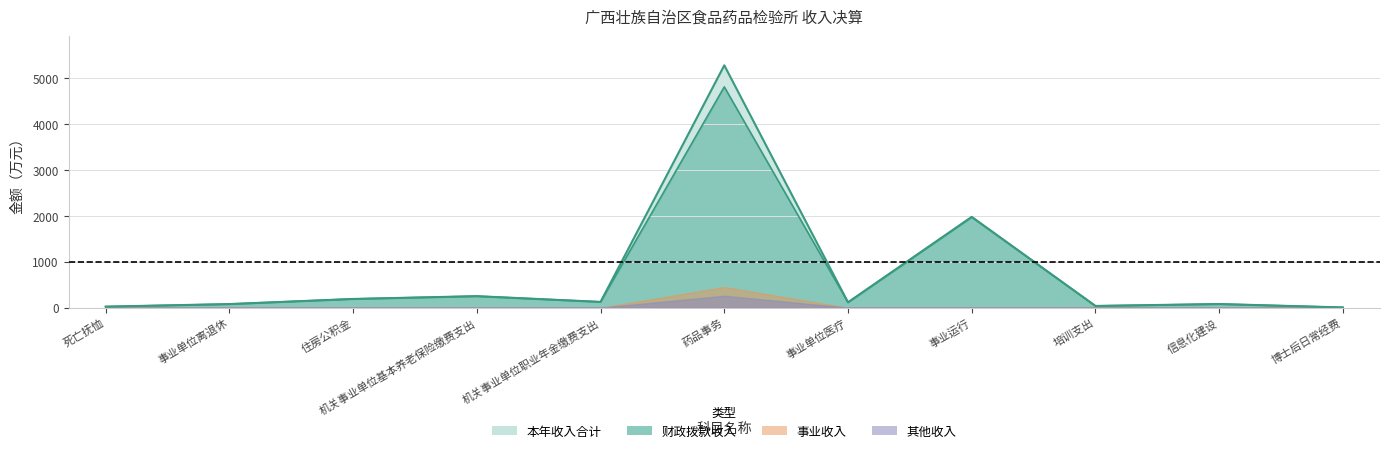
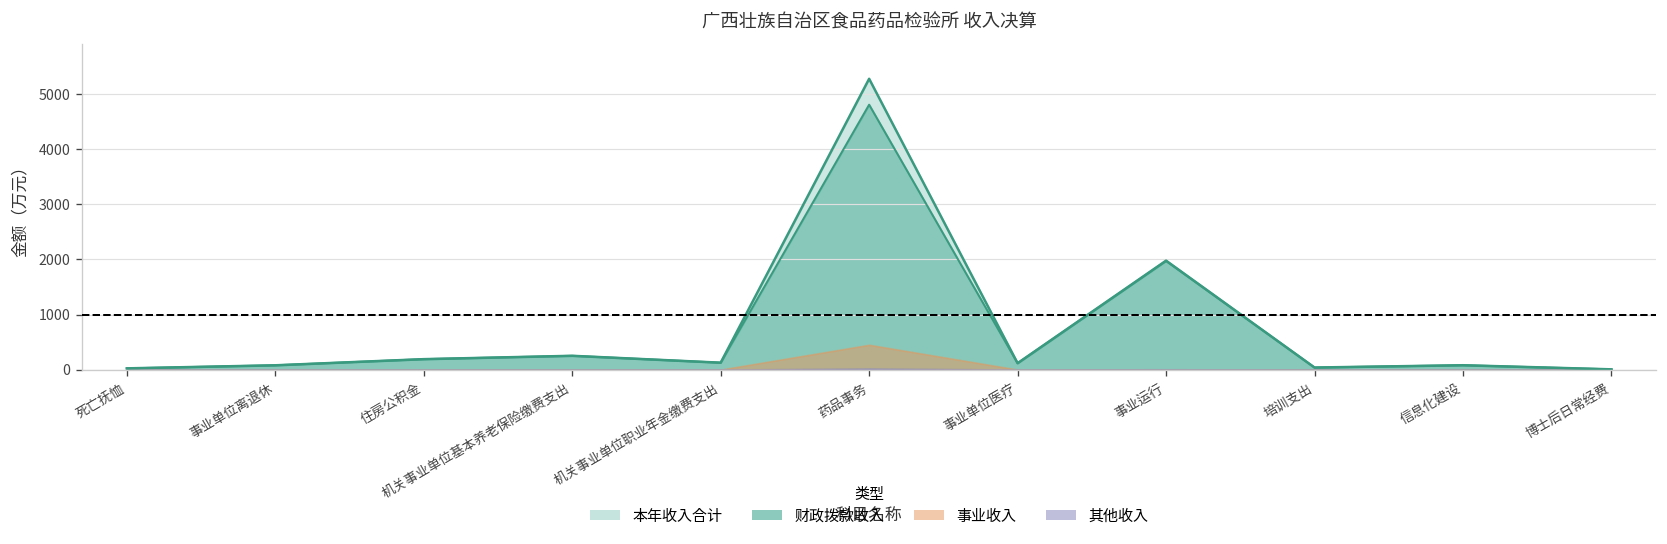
其他收入, 药品事务: 300 -> 0
